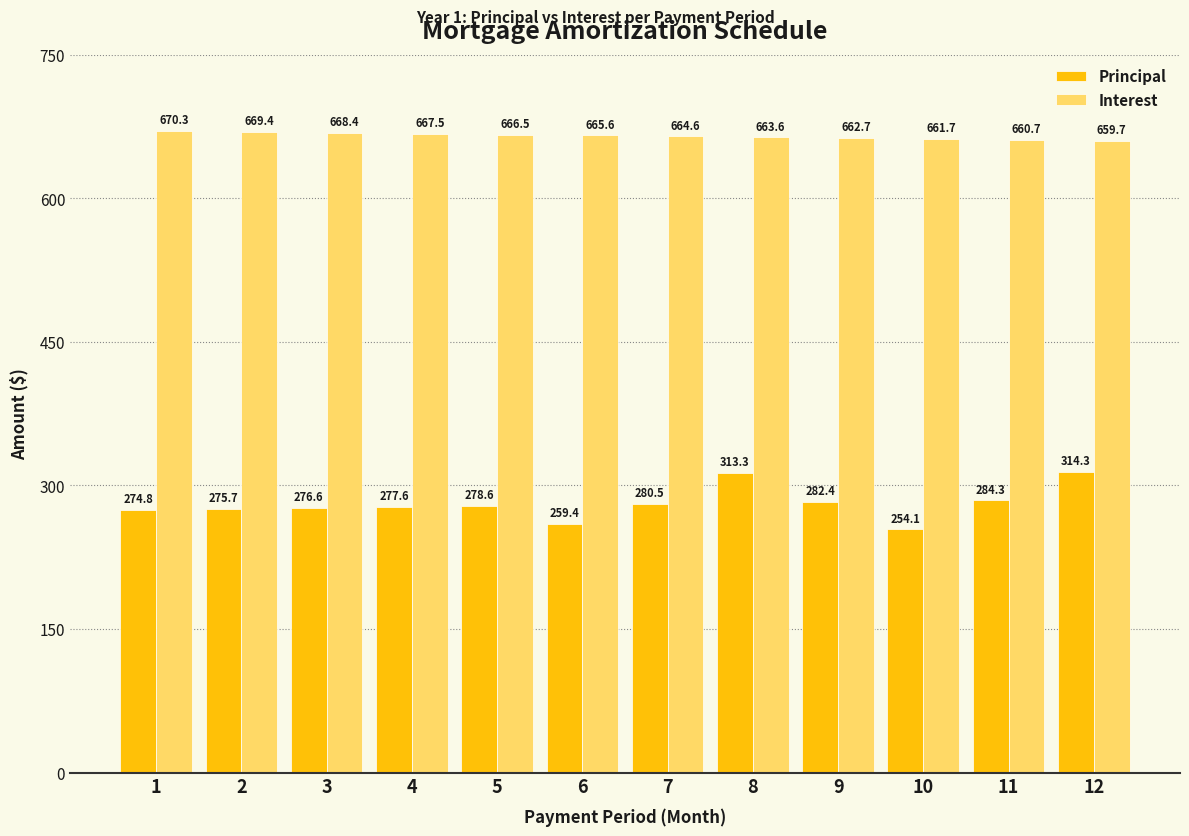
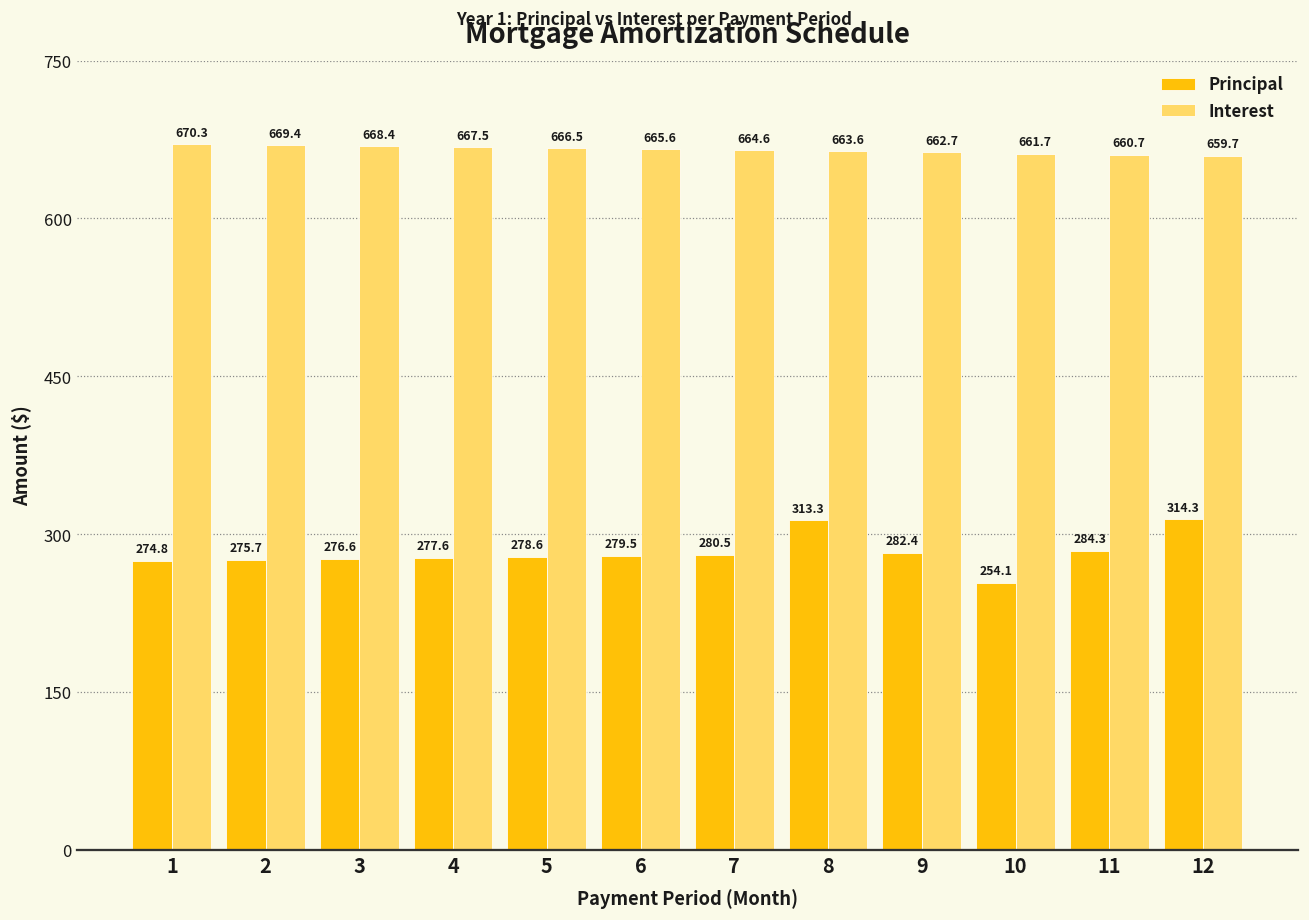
Principal, 6: 259.4 -> 279.5
